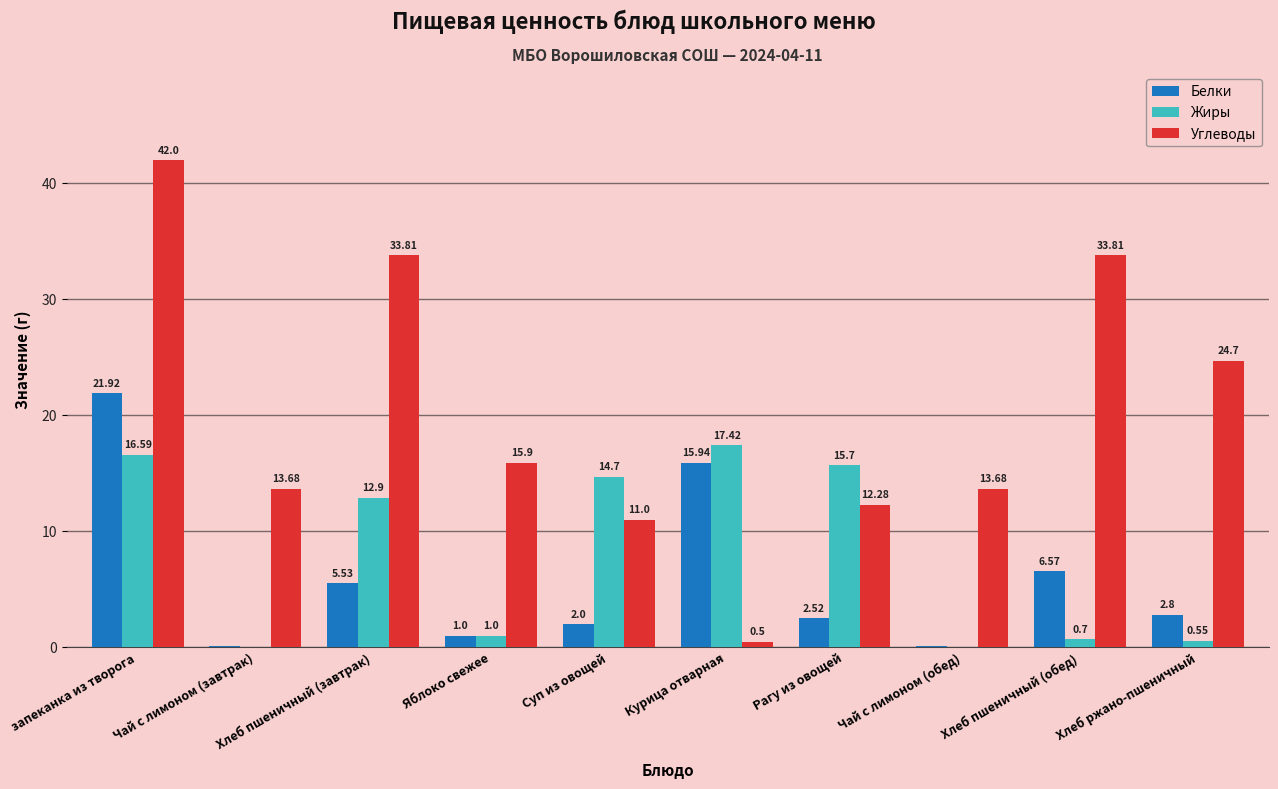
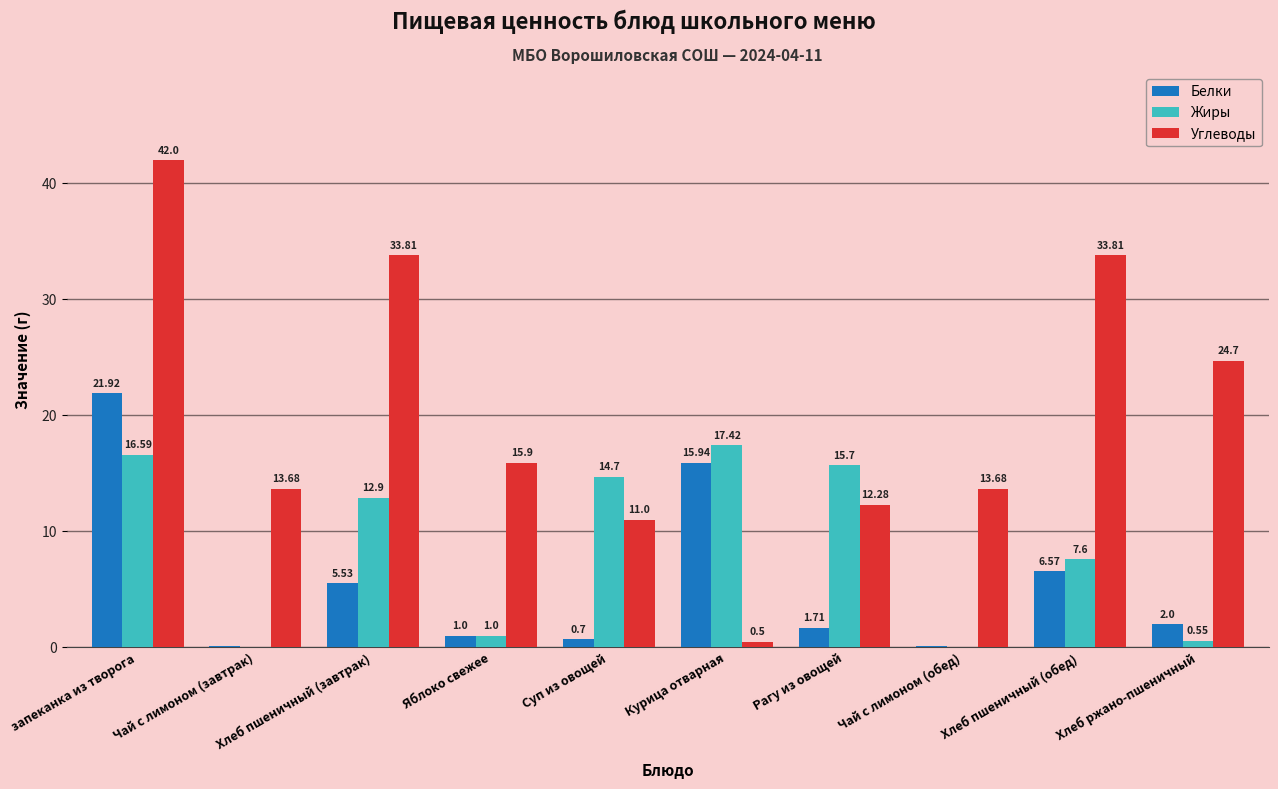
Белки, Суп из овощей: 2.0 -> 0.7
Белки, Рагу из овощей: 2.52 -> 1.71
Жиры, Хлеб пшеничный (обед): 0.7 -> 7.6
Белки, Хлеб ржано-пшеничный: 2.8 -> 2.0
